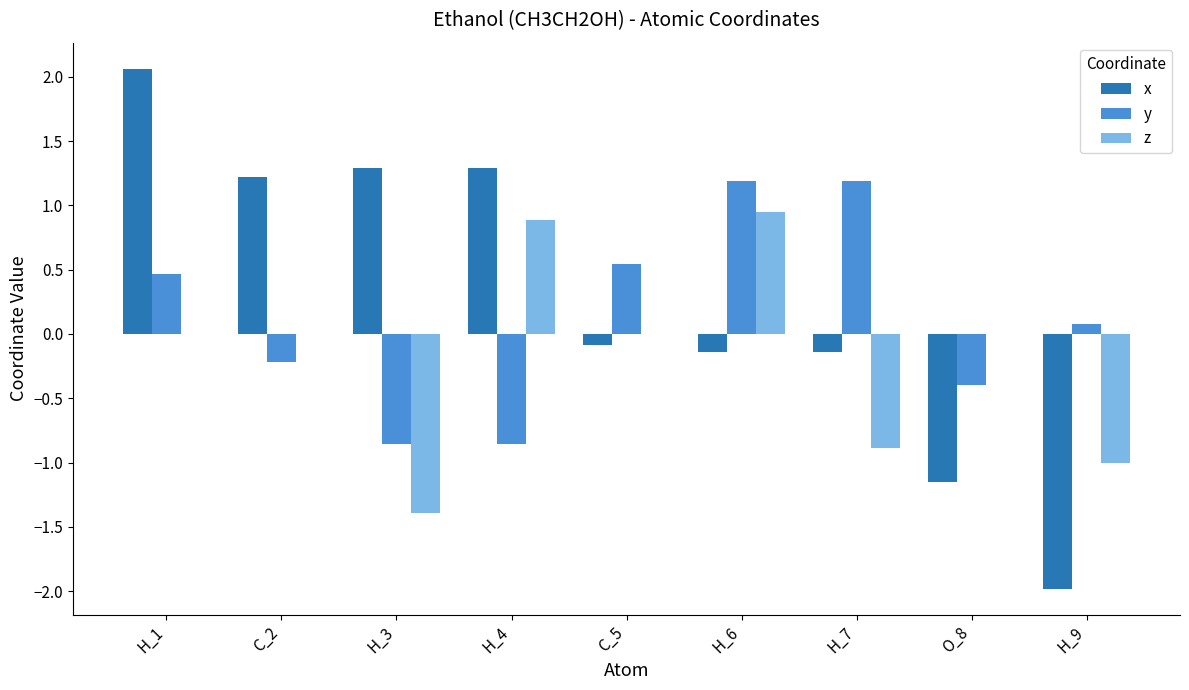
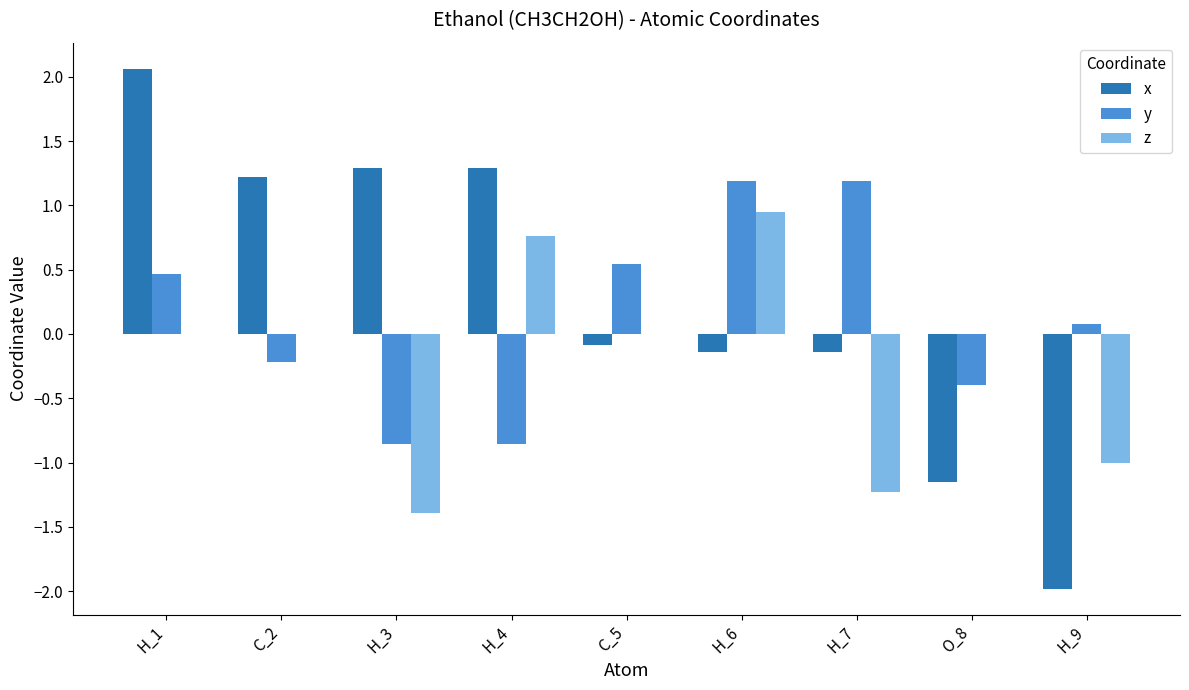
z, H_4: 0.88 -> 0.76
z, H_7: -0.88 -> -1.23
